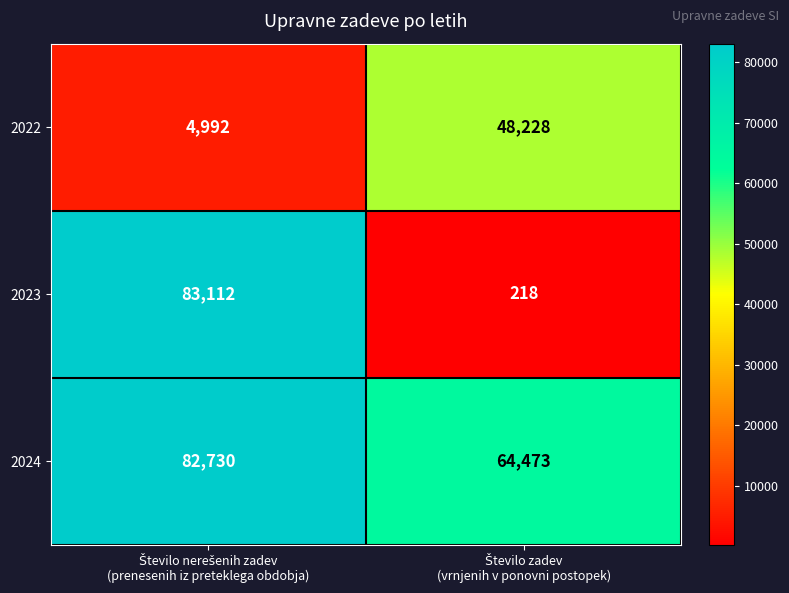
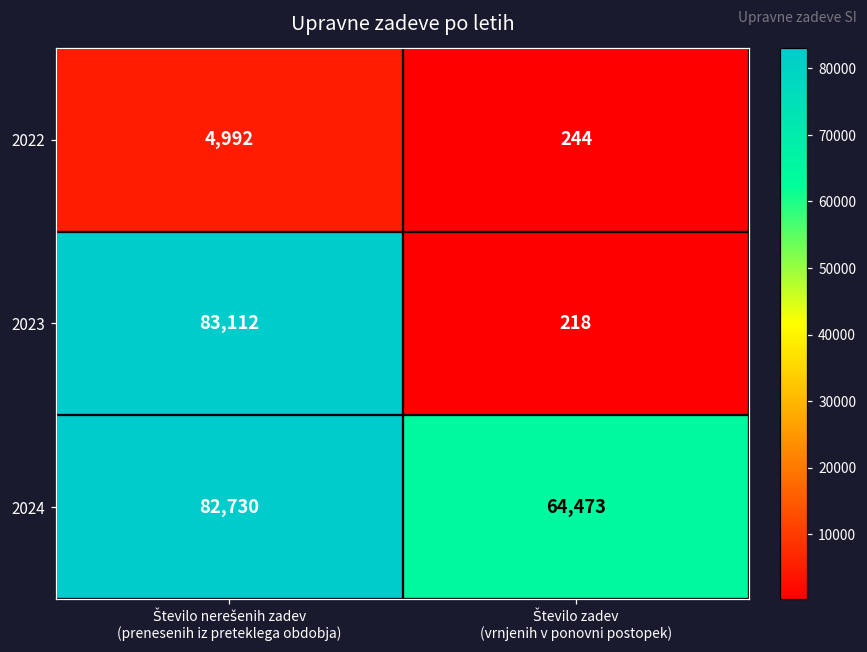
2022, Število zadev (vrnjenih v ponovni postopek): 48,228 -> 244
